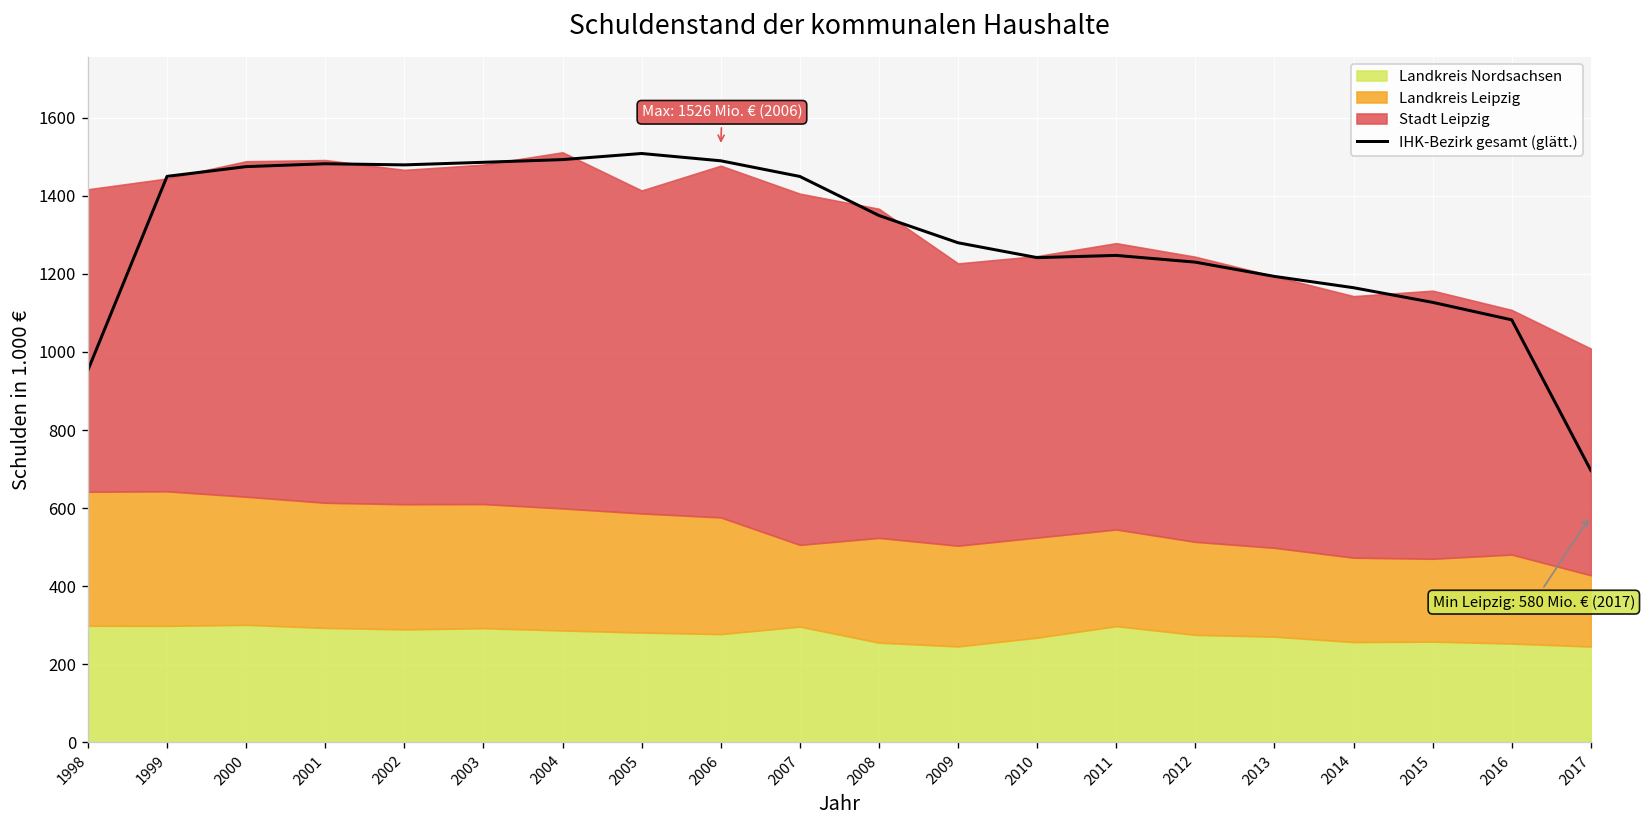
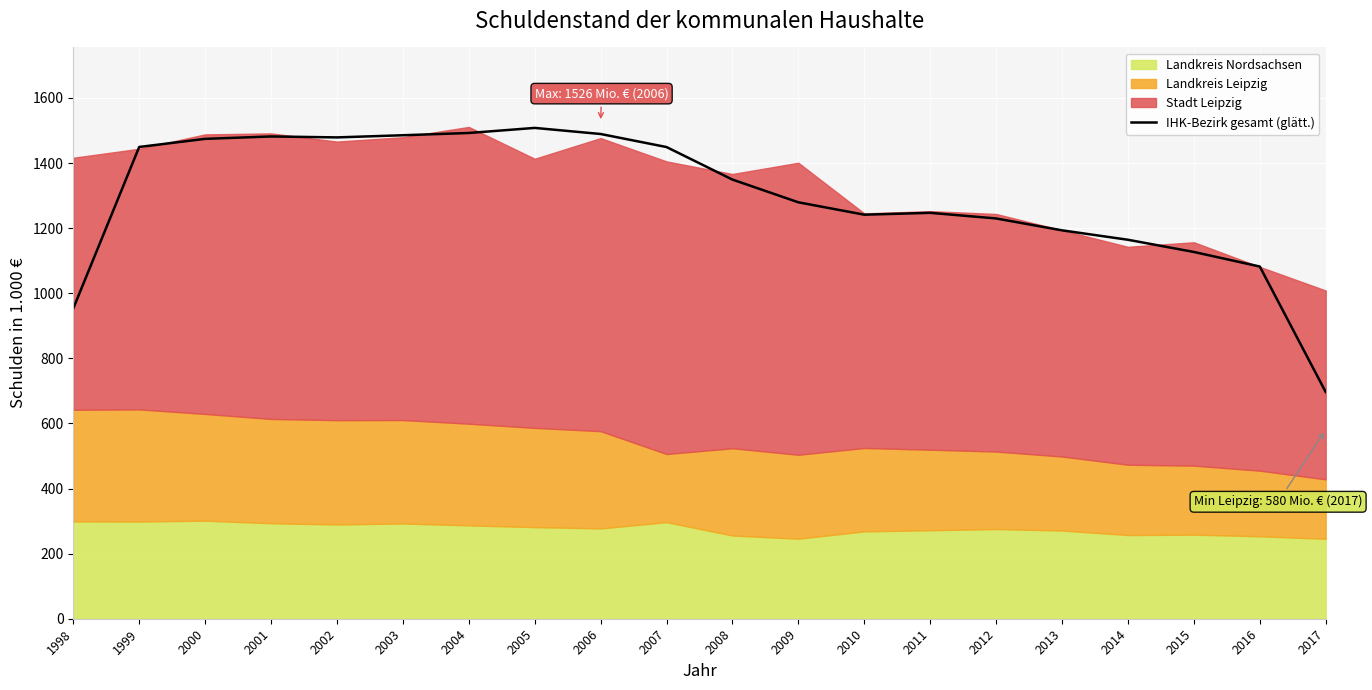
Stadt Leipzig, 2009: 720 -> 900
Landkreis Nordsachsen, 2011: 300 -> 270
Landkreis Leipzig, 2016: 230 -> 200
